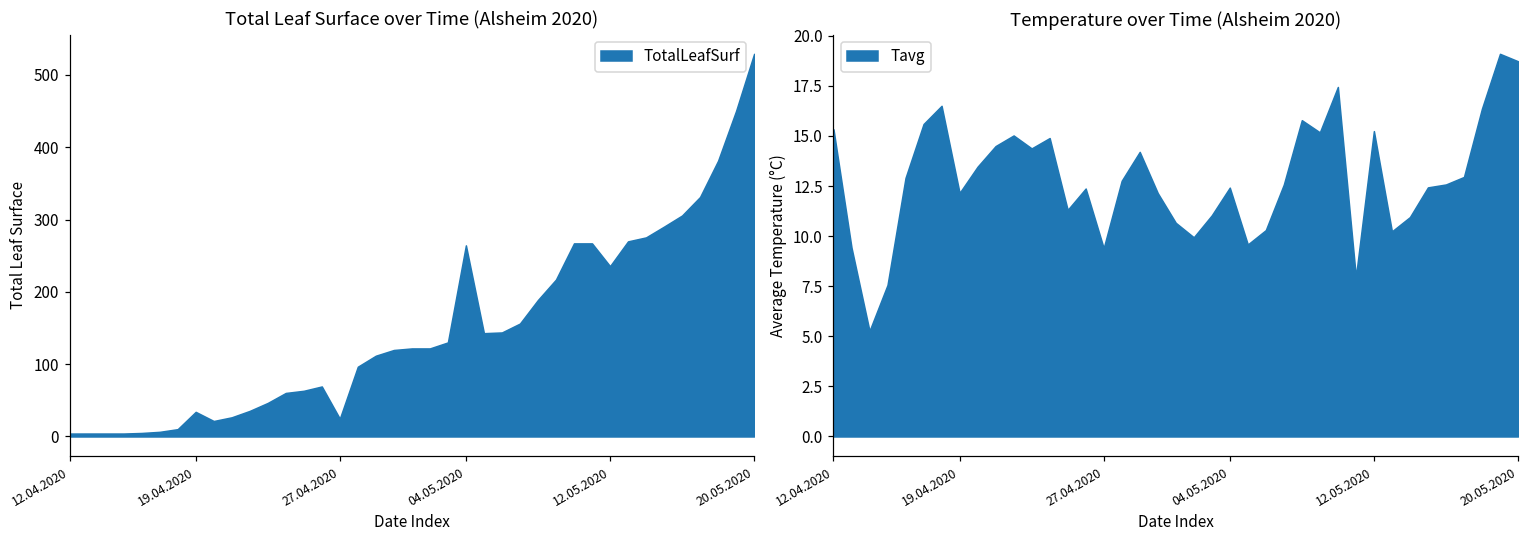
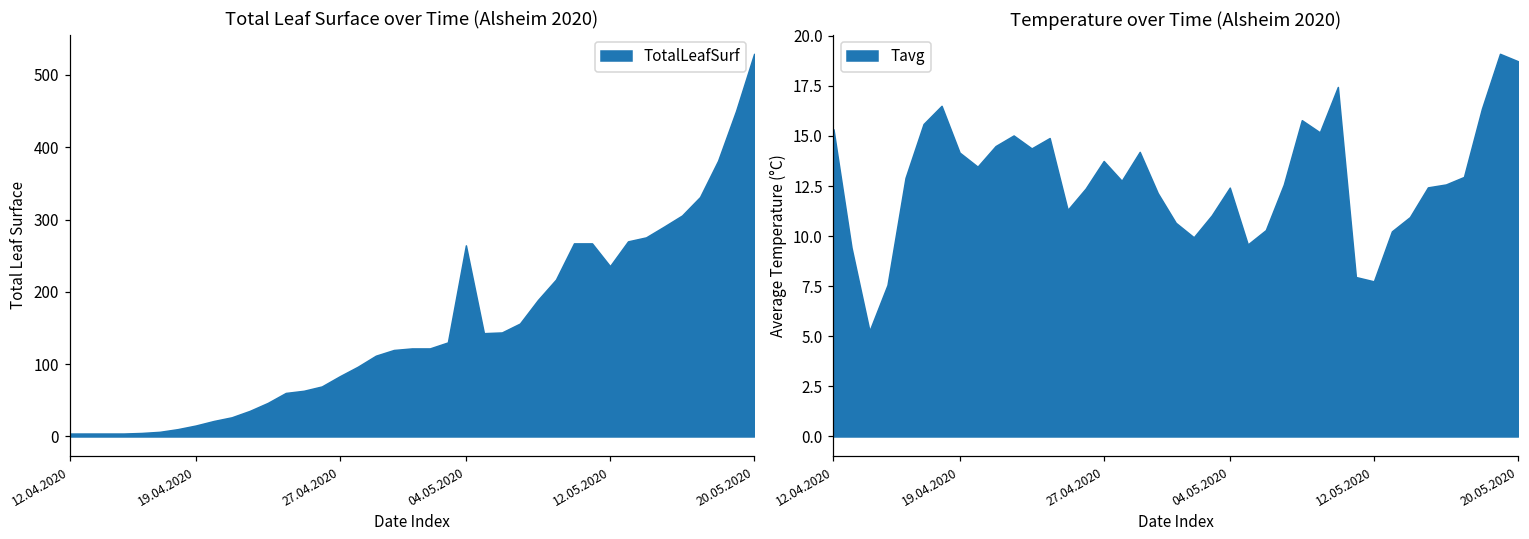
Total Leaf Surface over Time (Alsheim 2020), 19.04.2020: 30 -> 20
Total Leaf Surface over Time (Alsheim 2020), 27.04.2020: 20 -> 80
Temperature over Time (Alsheim 2020), 19.04.2020: 12.2 -> 14.2
Temperature over Time (Alsheim 2020), 27.04.2020: 9.4 -> 13.8
Temperature over Time (Alsheim 2020), 12.05.2020: 15.2 -> 7.7
